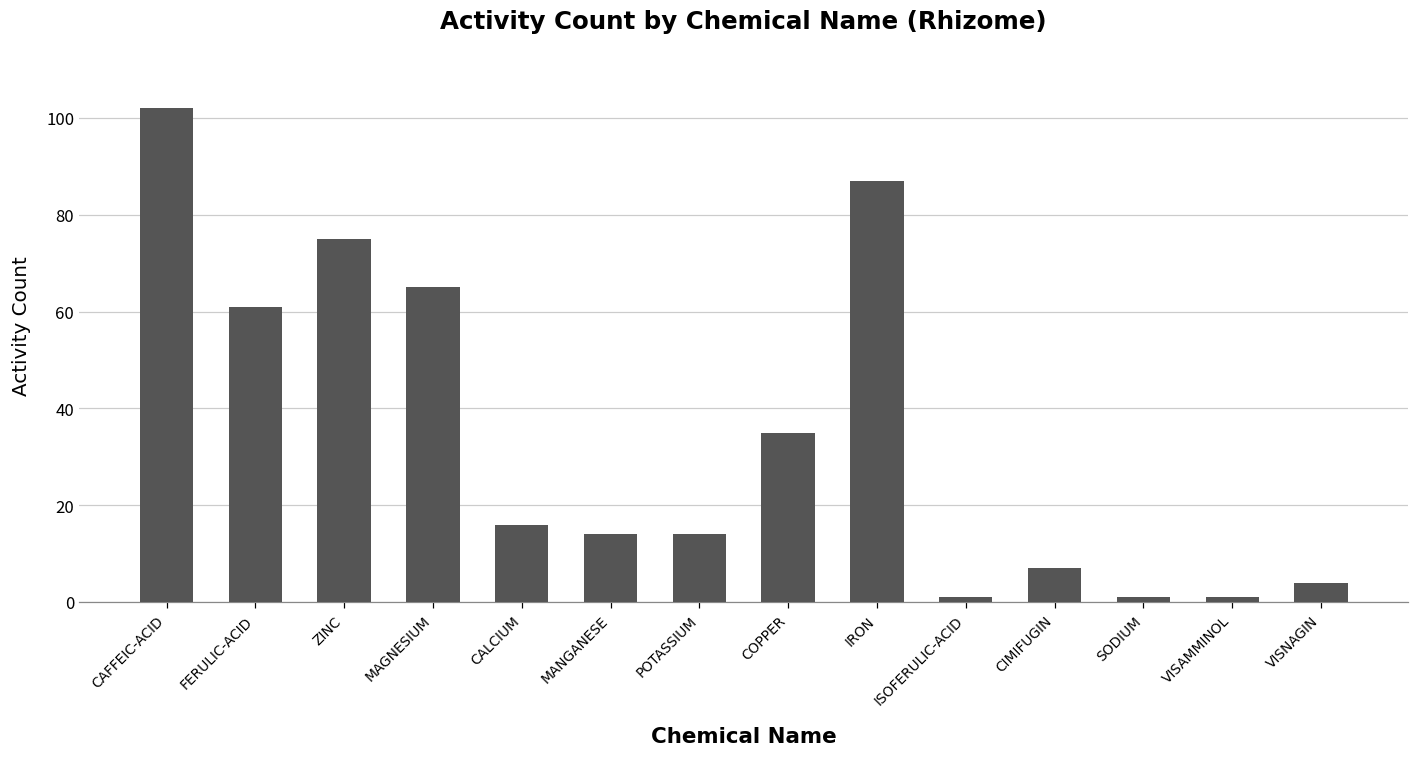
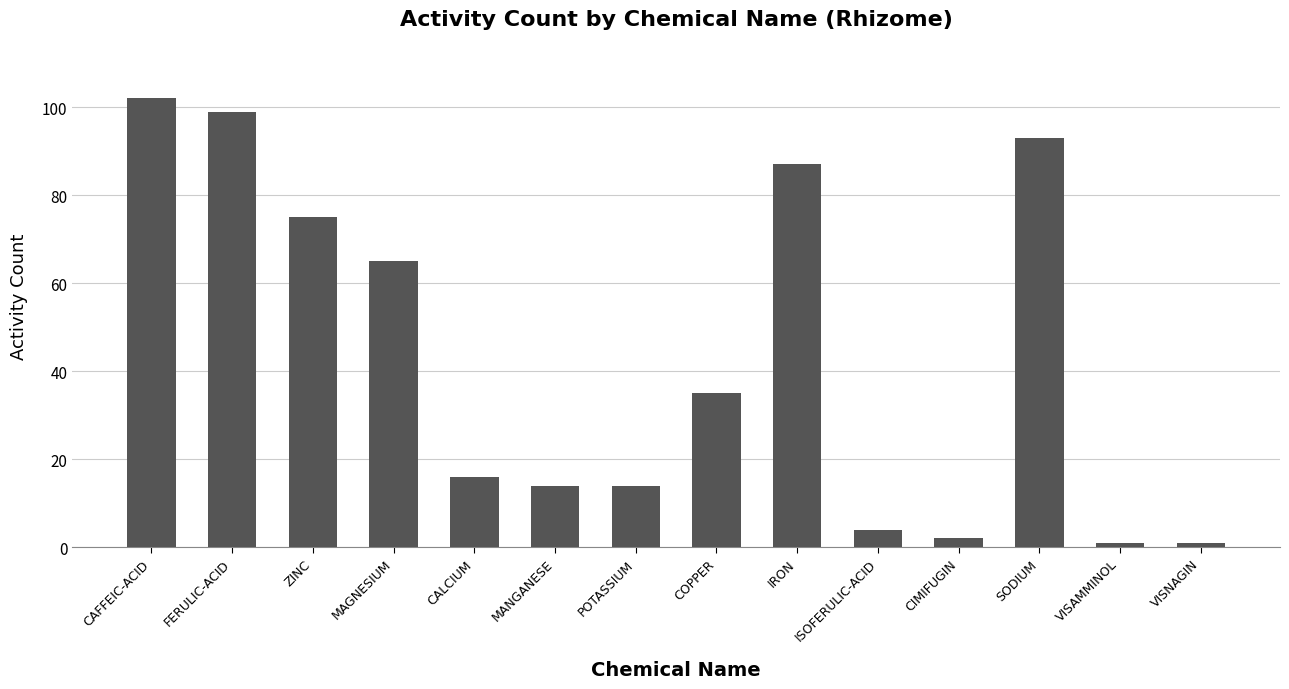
FERULIC-ACID: 61 -> 99
ISOFERULIC-ACID: 1 -> 4
CIMIFUGIN: 7 -> 2
SODIUM: 1 -> 93
VISNAGIN: 4 -> 1
